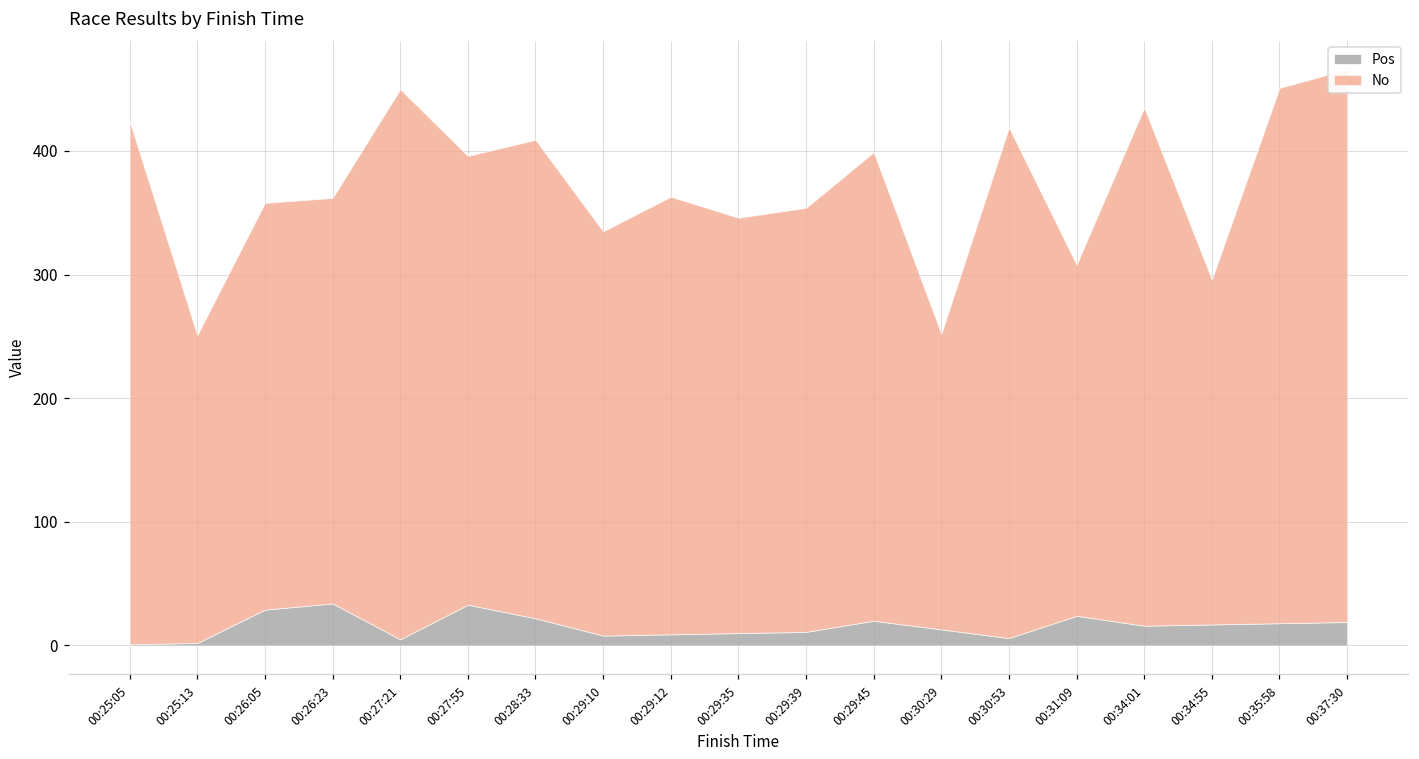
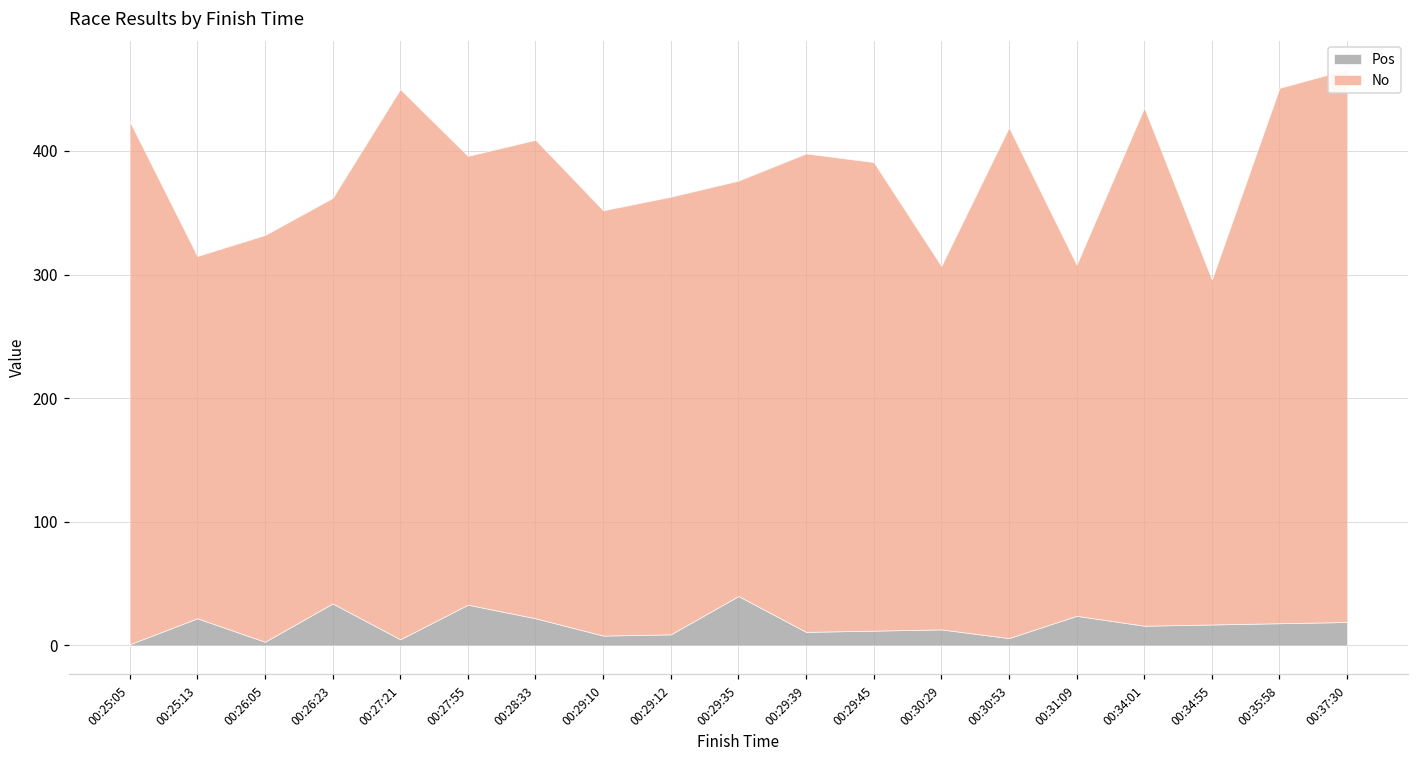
Pos, 00:25:13: 2 -> 22
No, 00:25:13: 249 -> 293
Pos, 00:26:05: 29 -> 3
No, 00:29:10: 327 -> 344
Pos, 00:29:35: 10 -> 40
No, 00:29:39: 343 -> 387
Pos, 00:29:45: 20 -> 12
No, 00:30:29: 239 -> 294
